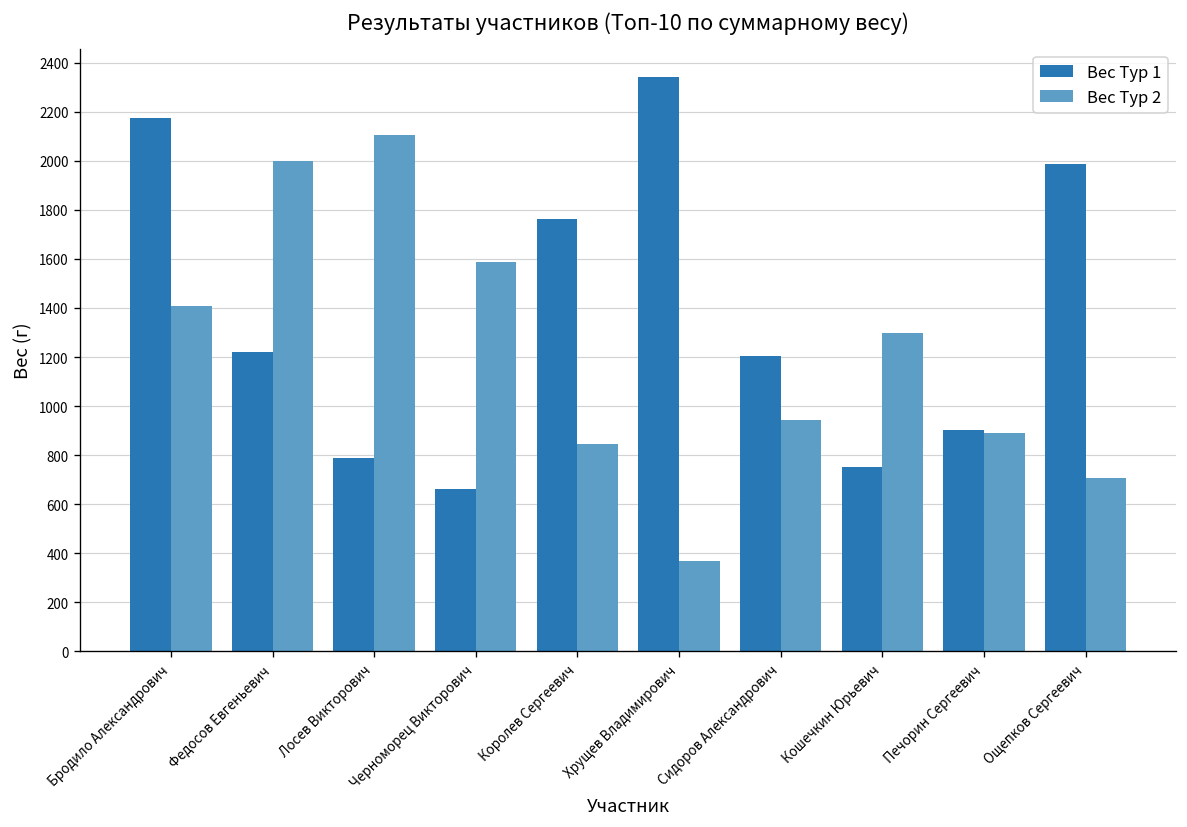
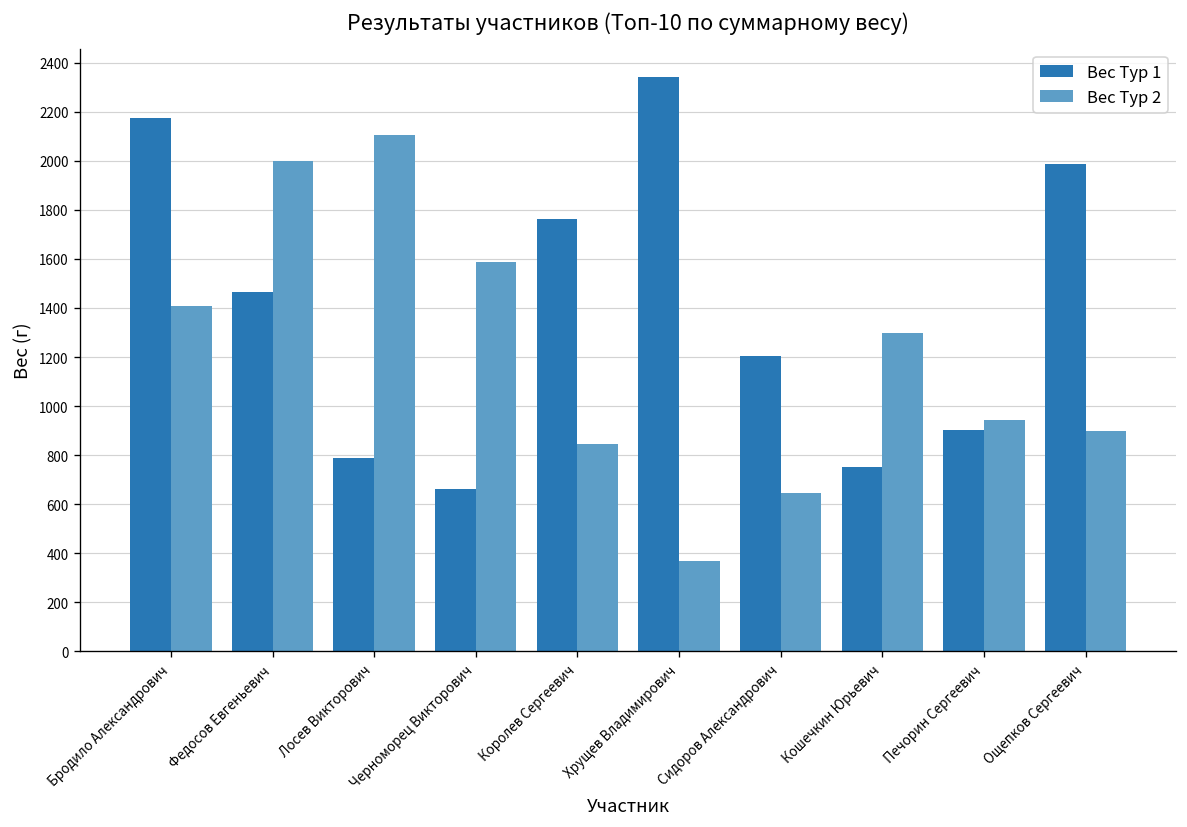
Вес Тур 1, Федосов Евгеньевич: 1220 -> 1460
Вес Тур 2, Сидоров Александрович: 940 -> 650
Вес Тур 2, Печорин Сергеевич: 890 -> 940
Вес Тур 2, Ощепков Сергеевич: 710 -> 900
